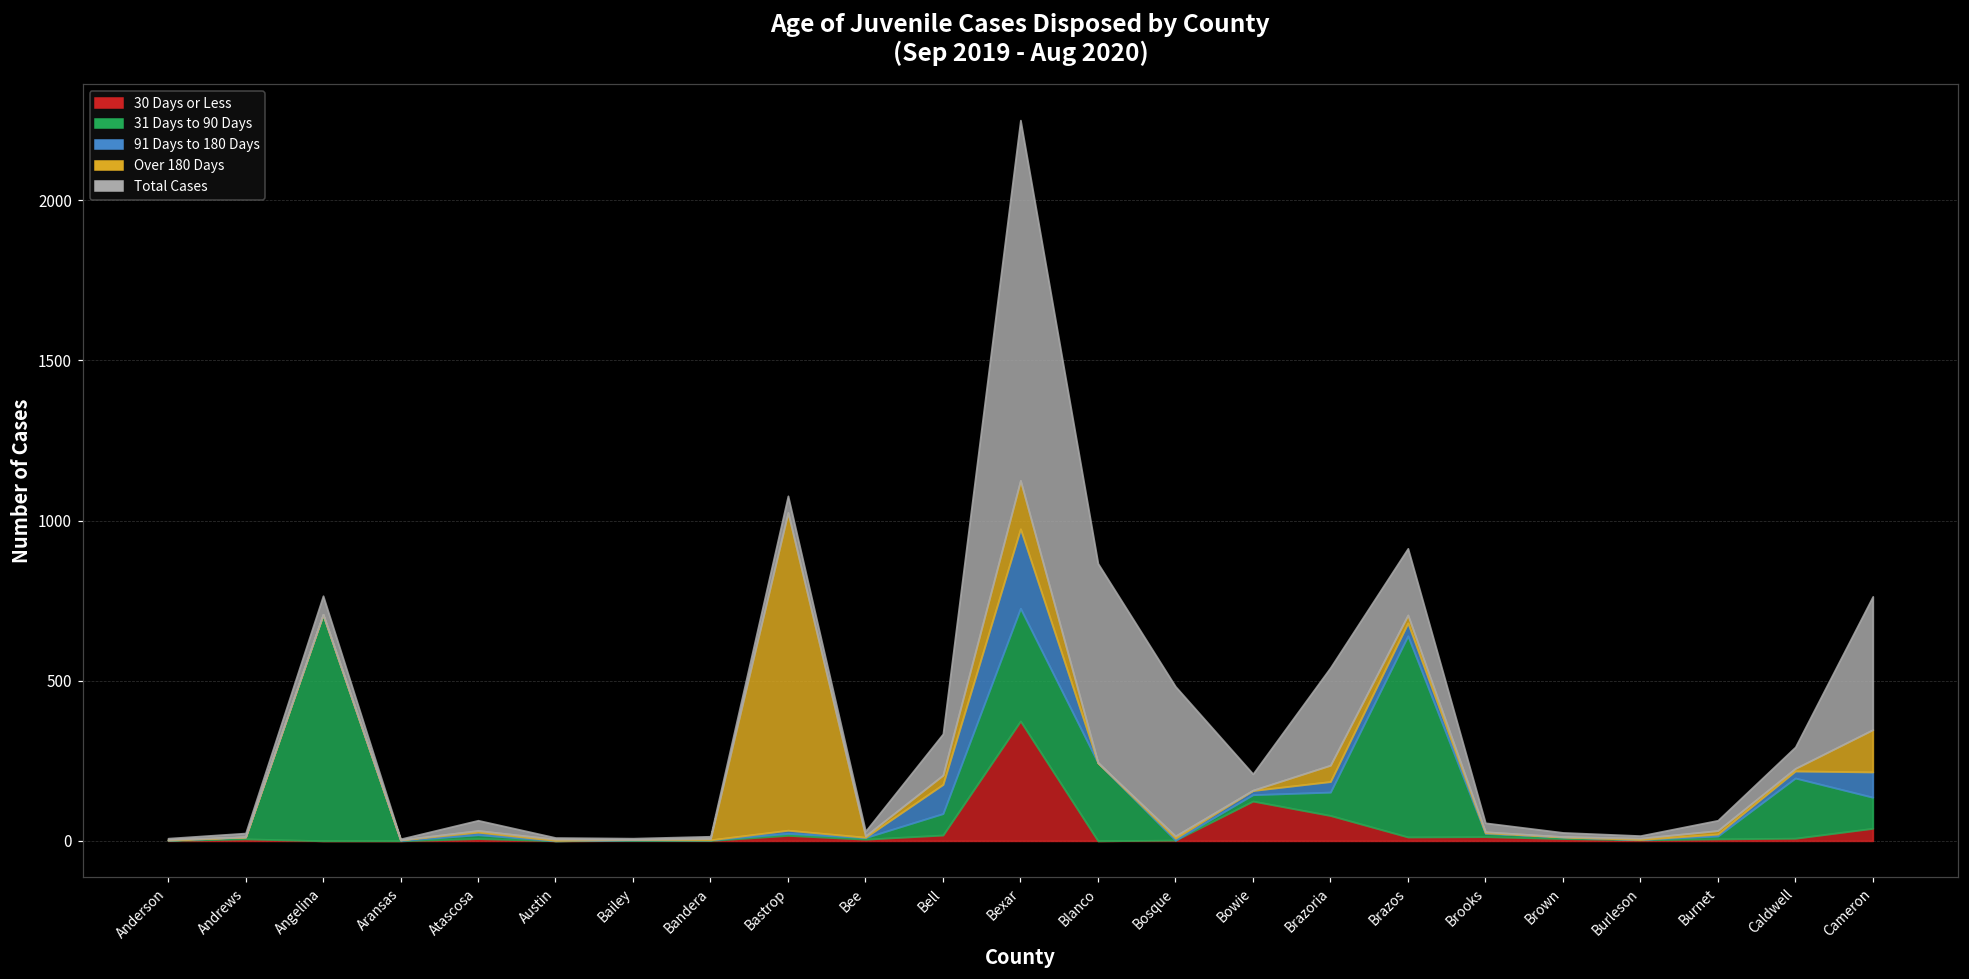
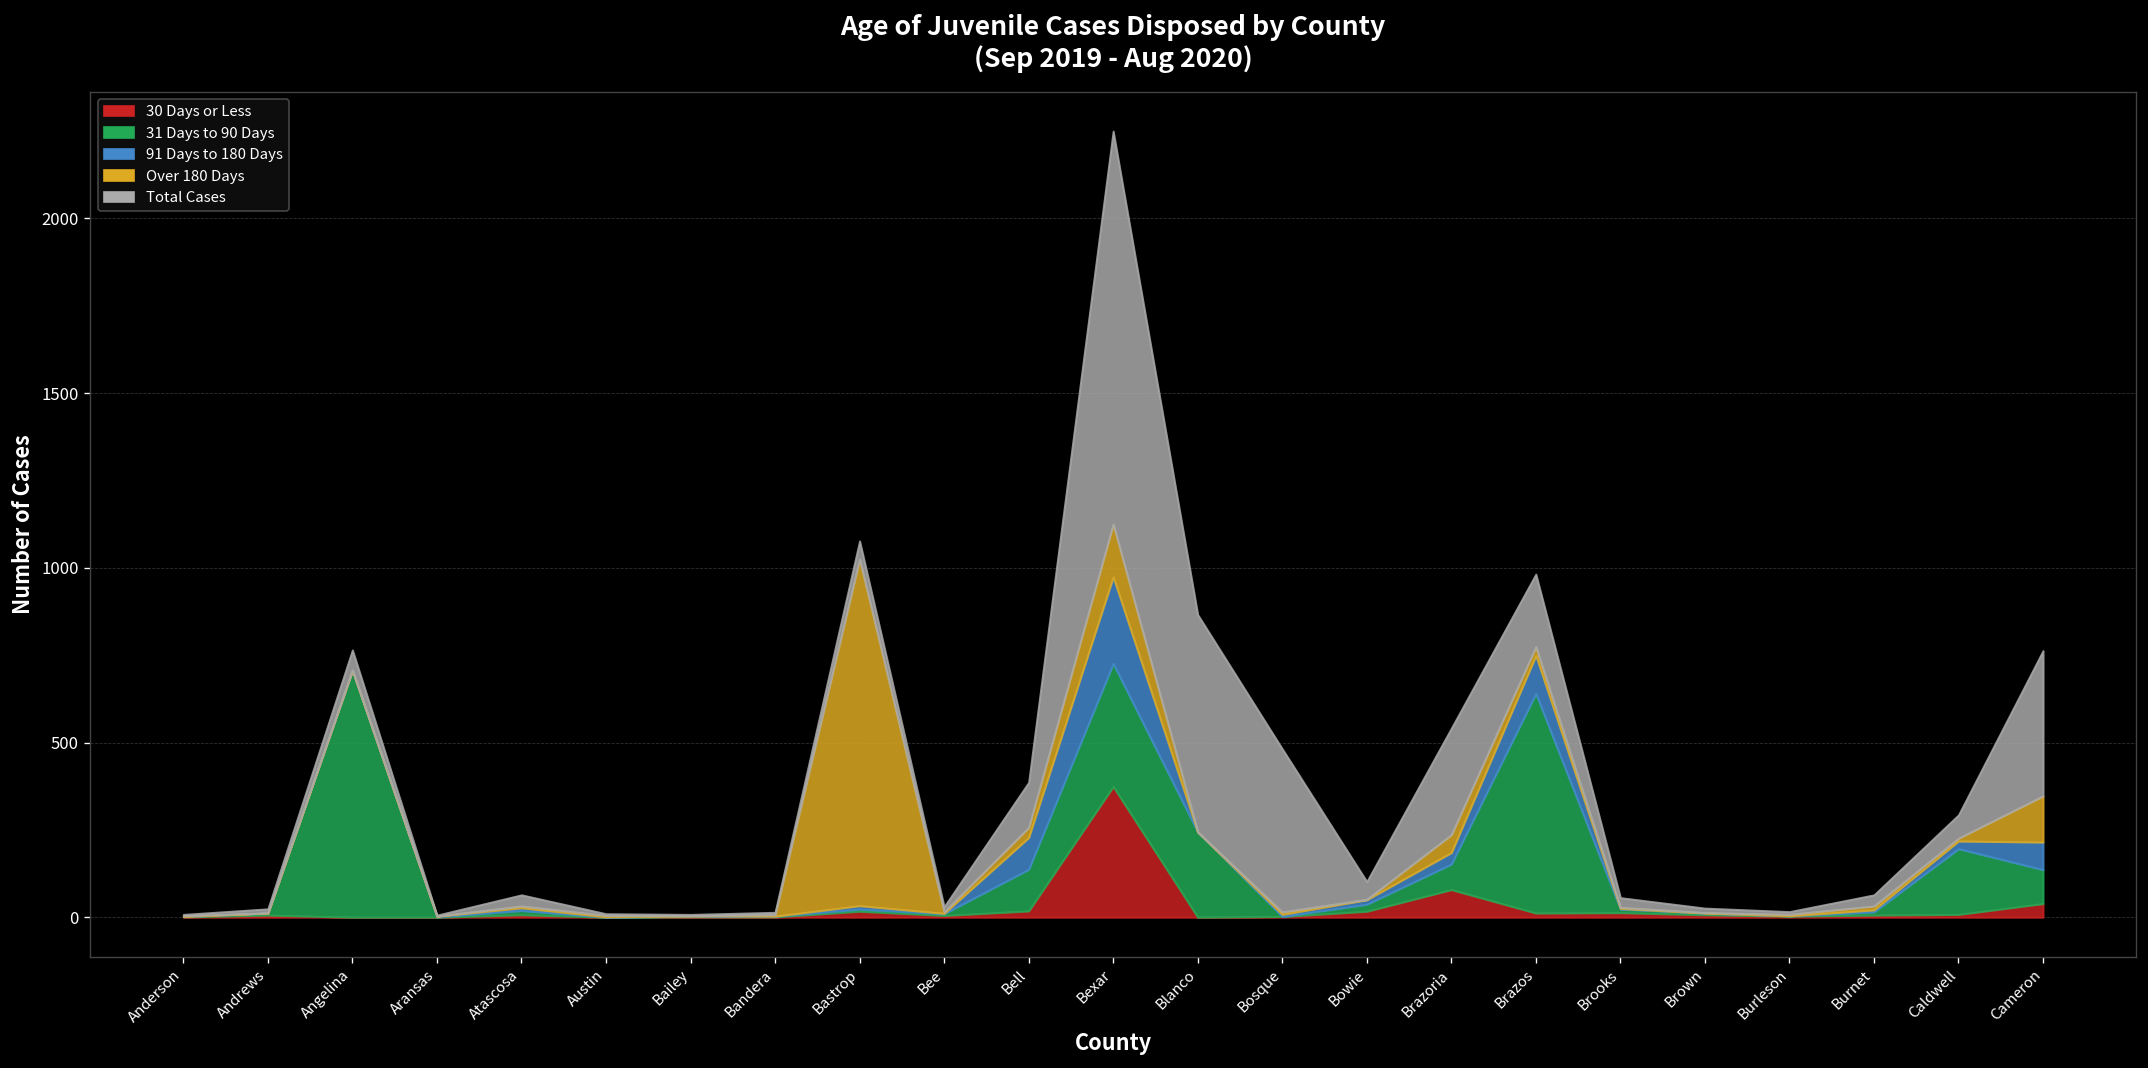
31 Days to 90 Days, Bell: 70 -> 120
30 Days or Less, Bowie: 120 -> 20
91 Days to 180 Days, Brazos: 40 -> 110
